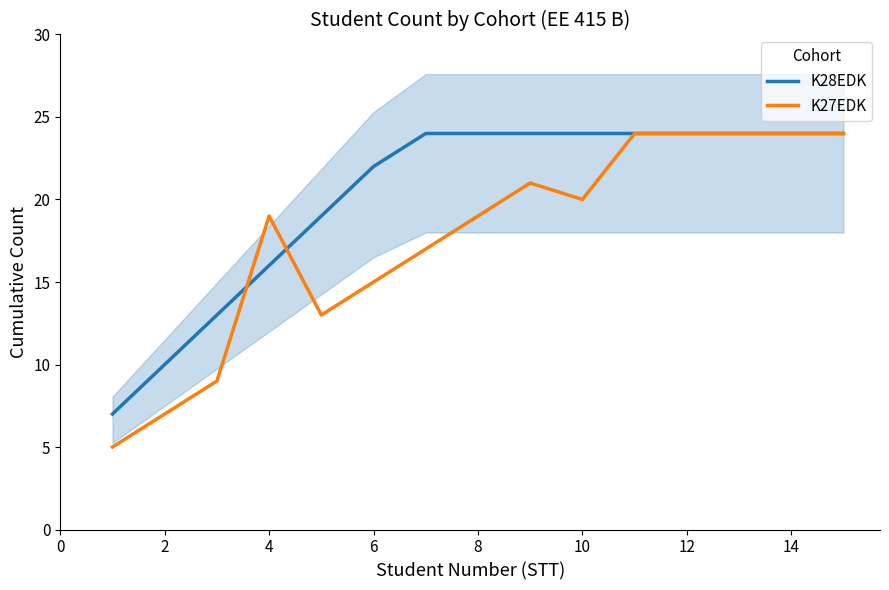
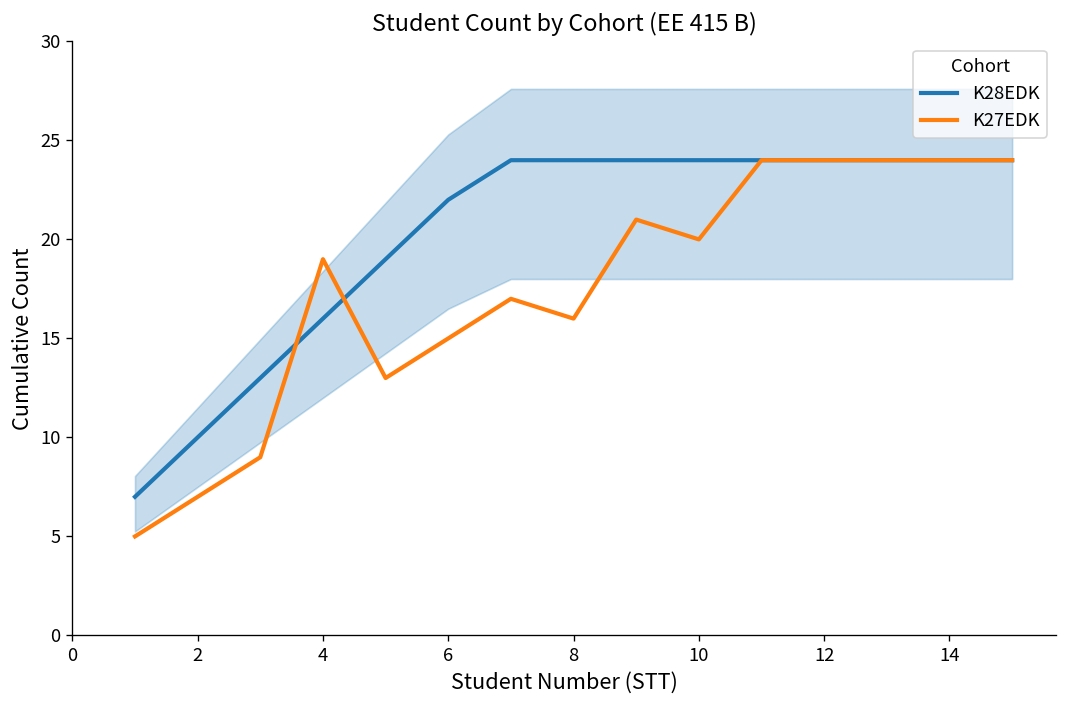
K27EDK, 8: 19 -> 16
